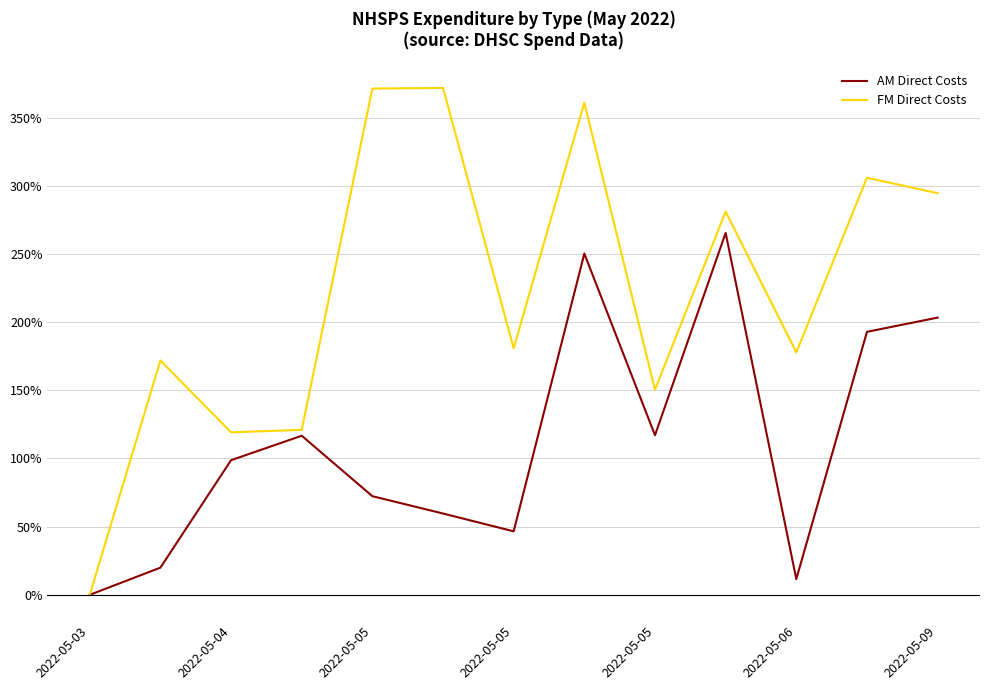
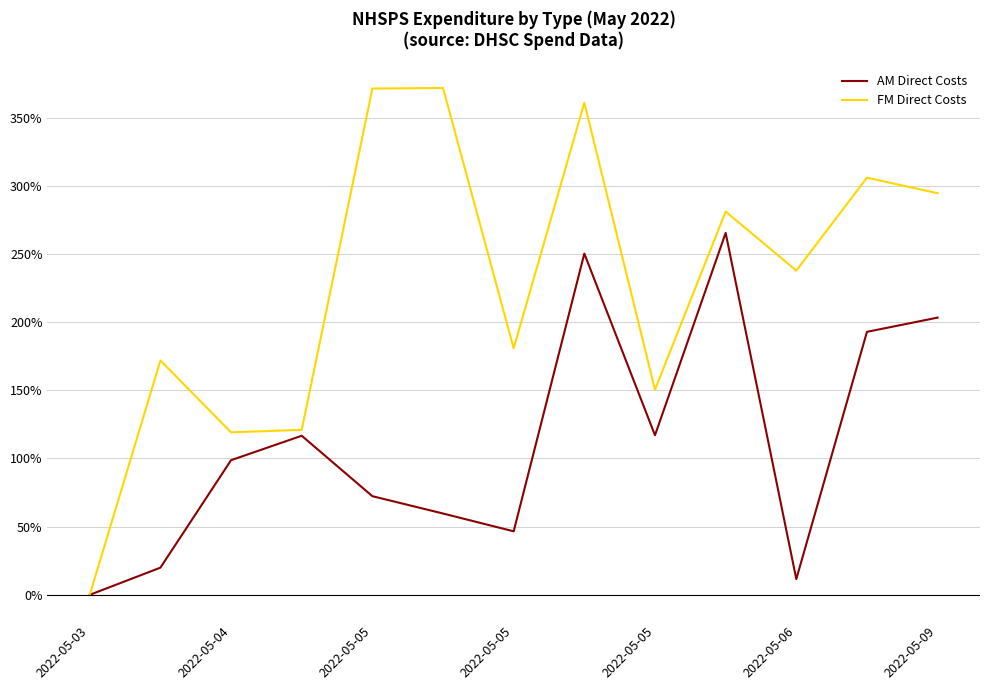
FM Direct Costs, 2022-05-06: 178% -> 238%
